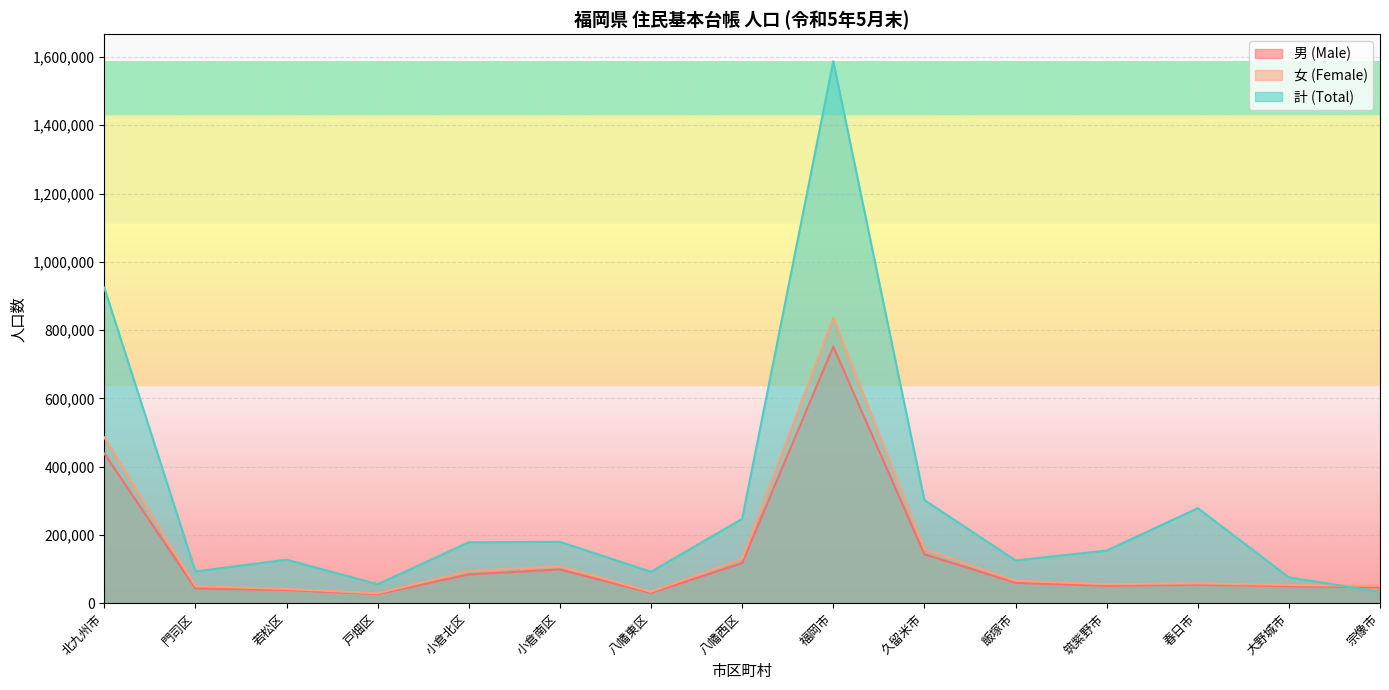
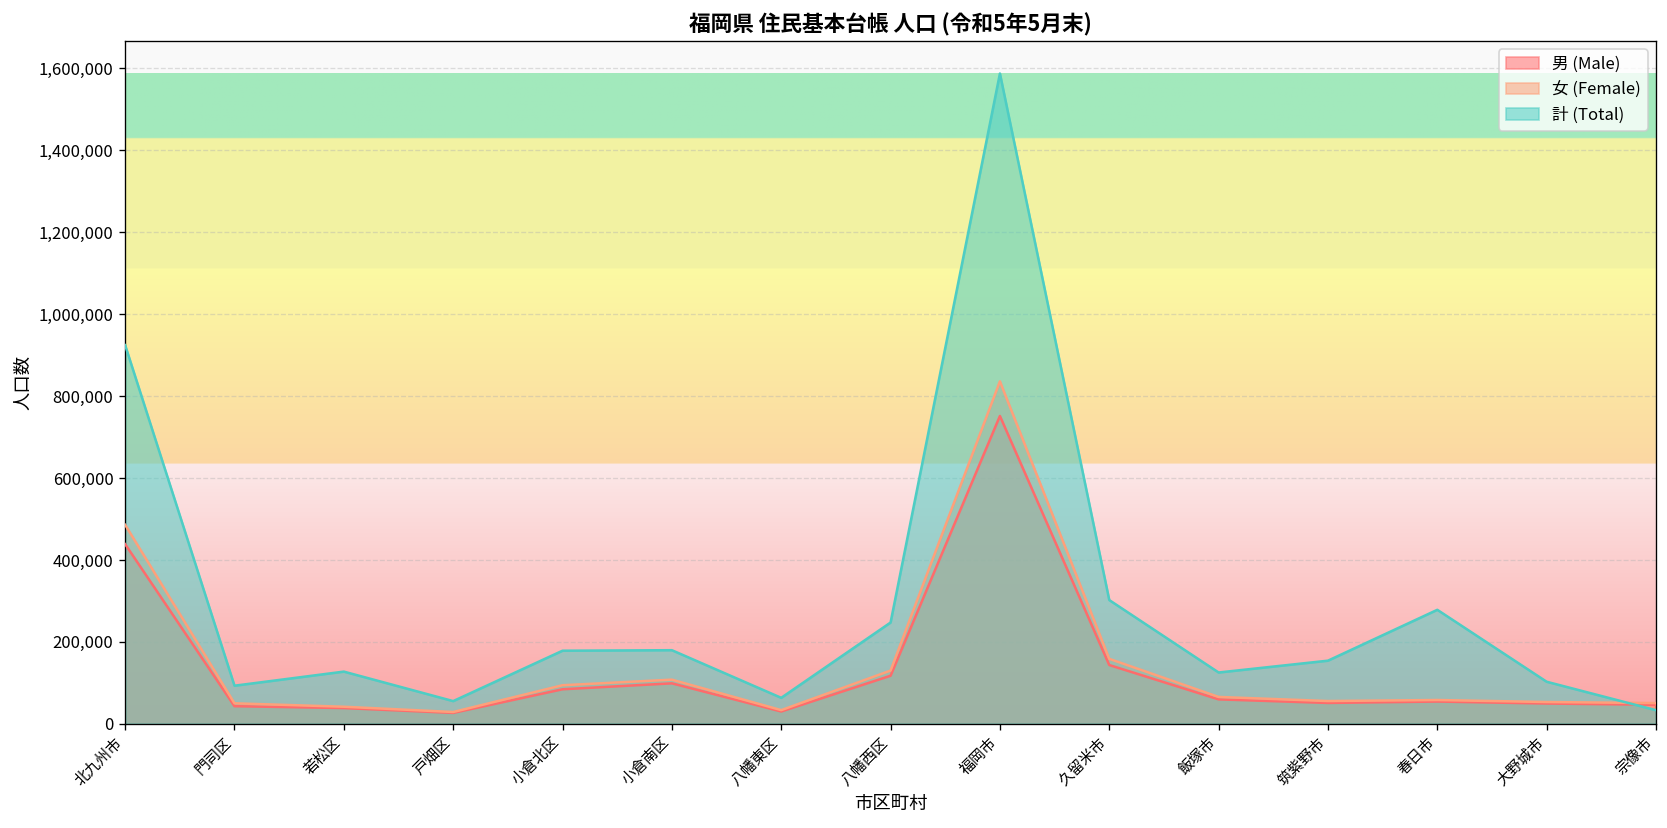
計 (Total), 八幡東区: 90,000 -> 60,000
計 (Total), 大野城市: 80,000 -> 100,000
